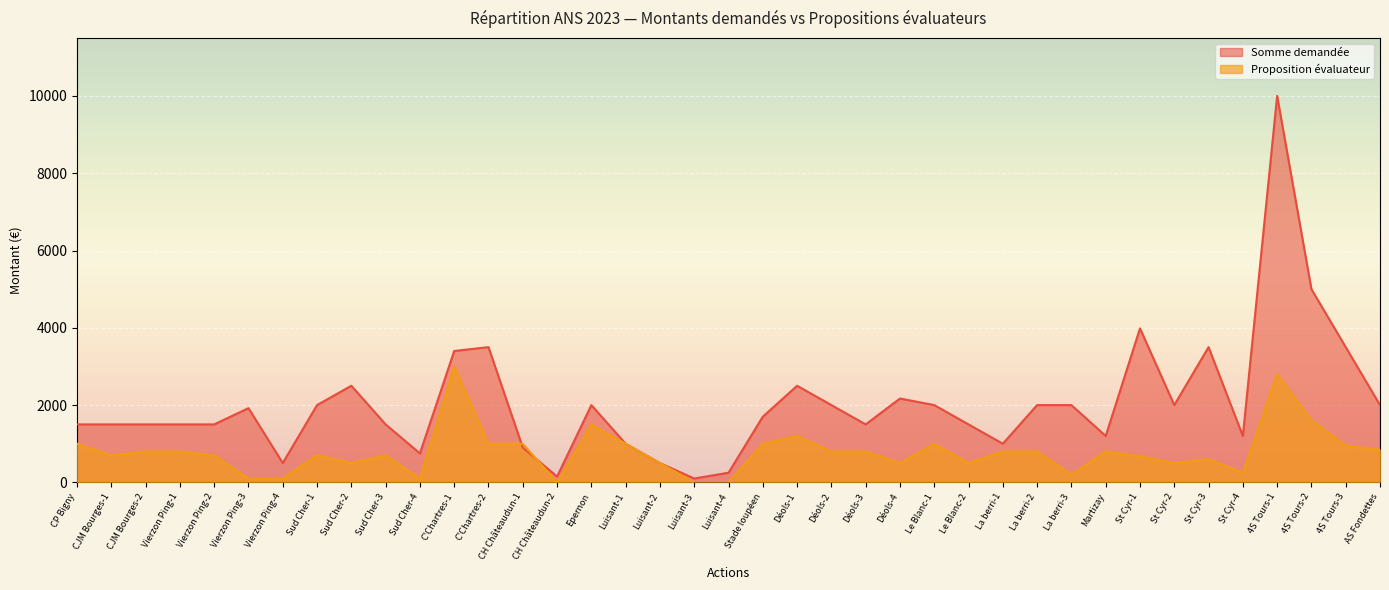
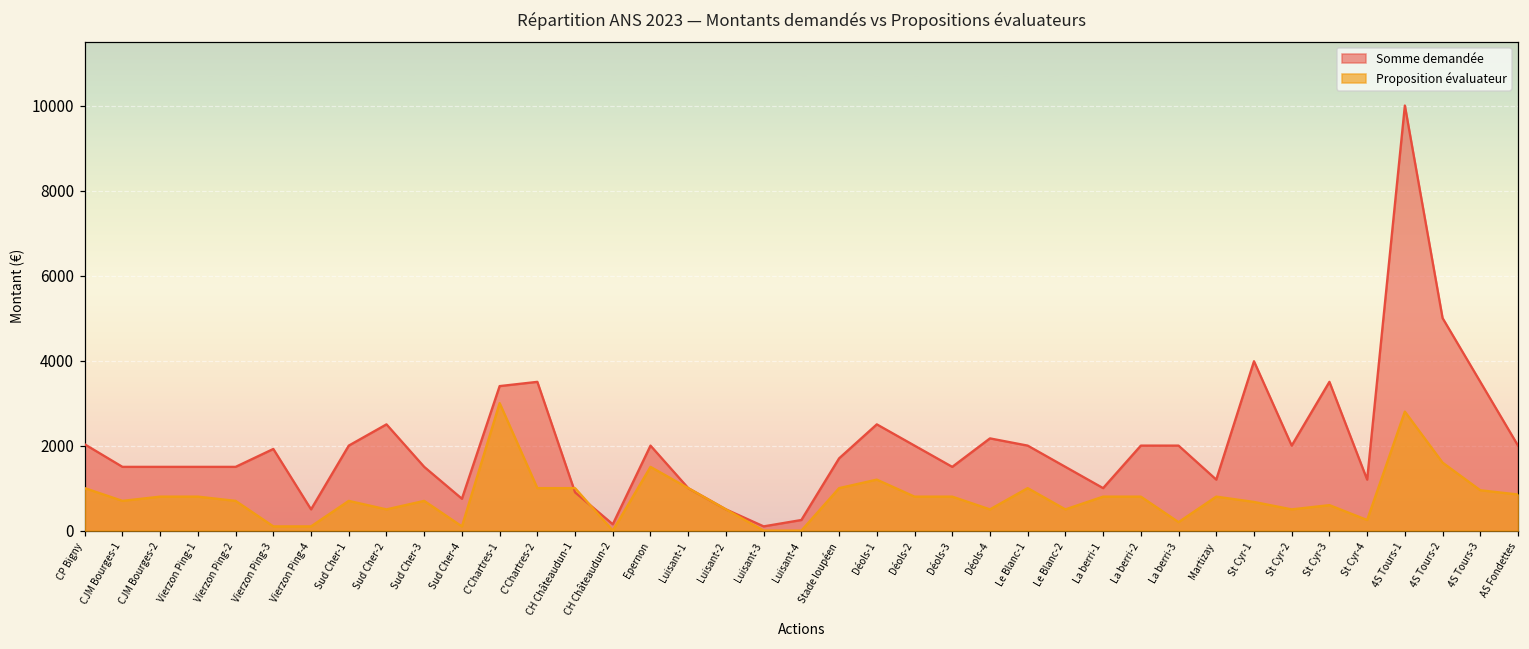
Somme demandée, CP Bigny: 1500 -> 2000
